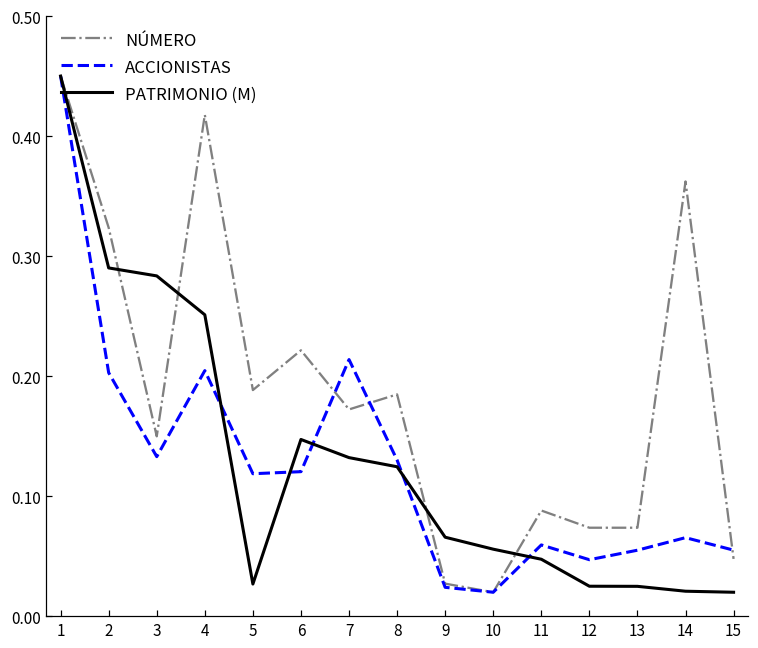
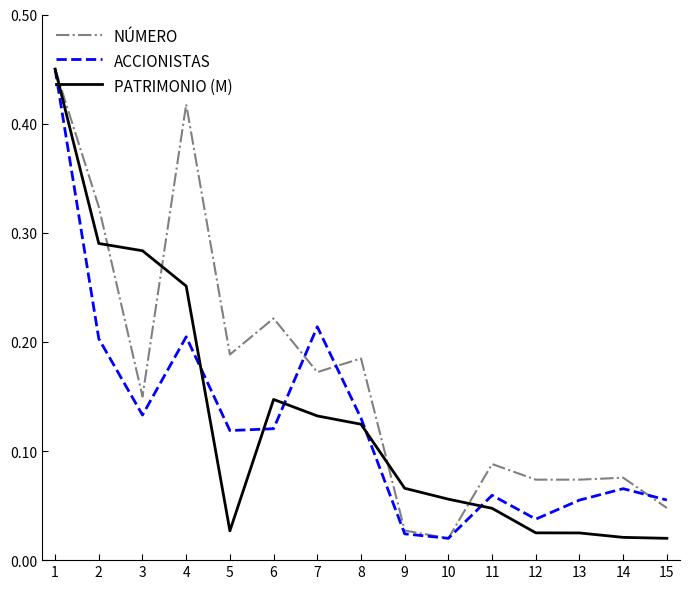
ACCIONISTAS, 12: 0.047 -> 0.038
NÚMERO, 14: 0.362 -> 0.076
